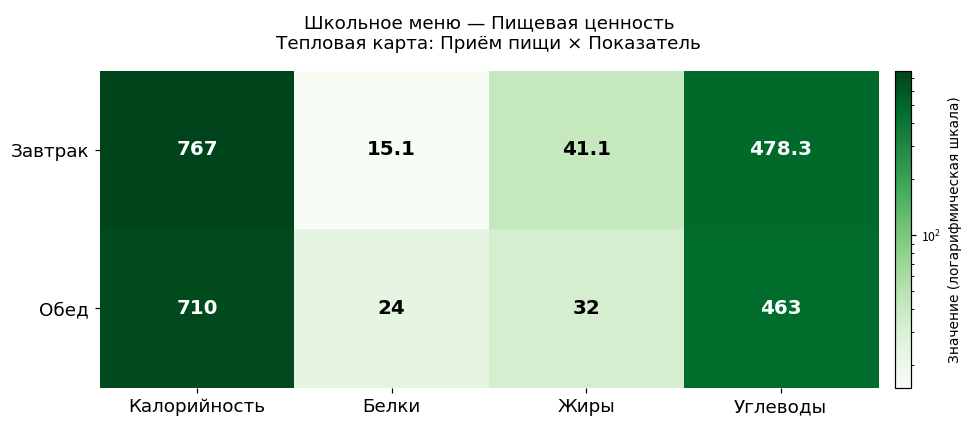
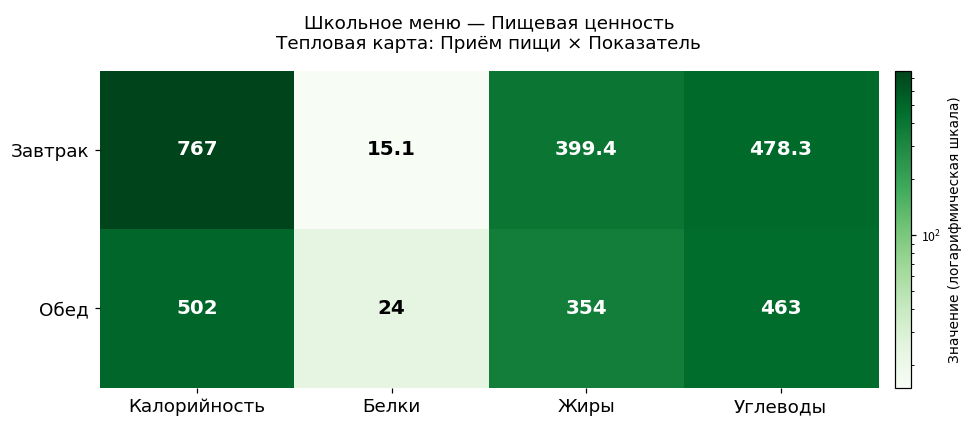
Завтрак, Жиры: 41.1 -> 399.4
Обед, Калорийность: 710 -> 502
Обед, Жиры: 32 -> 354
